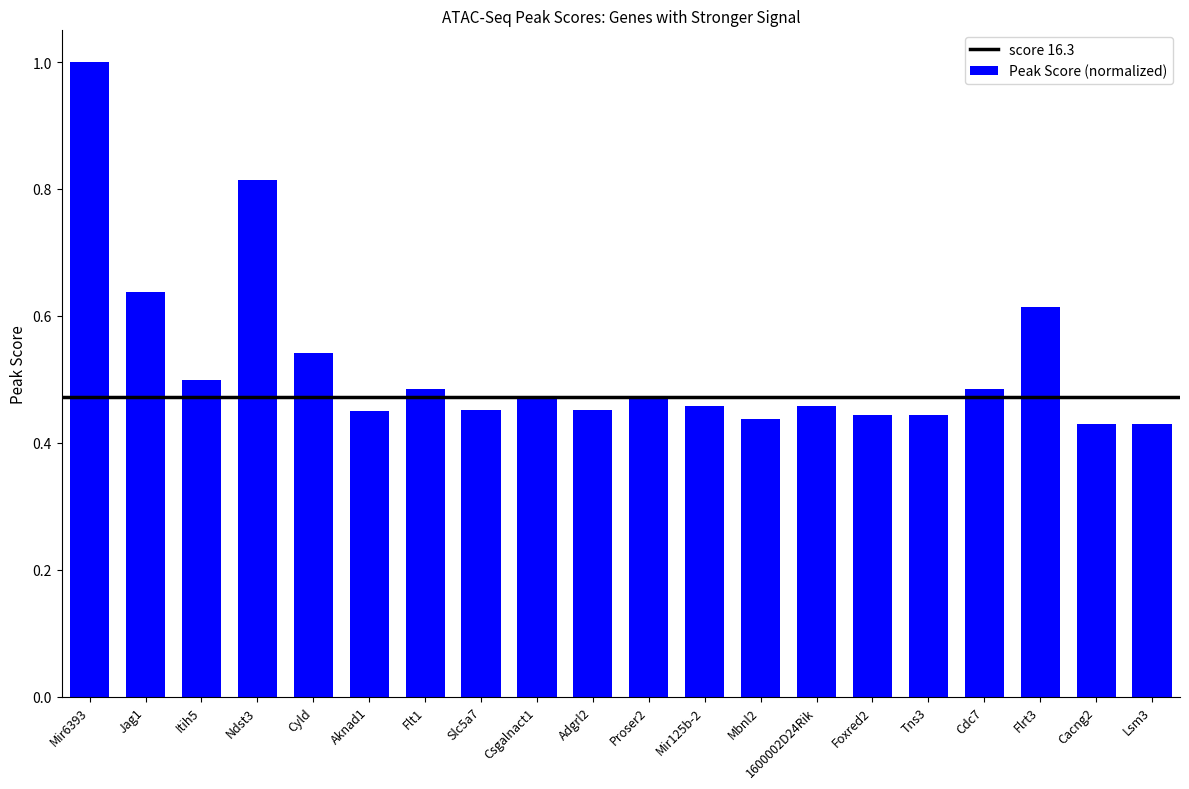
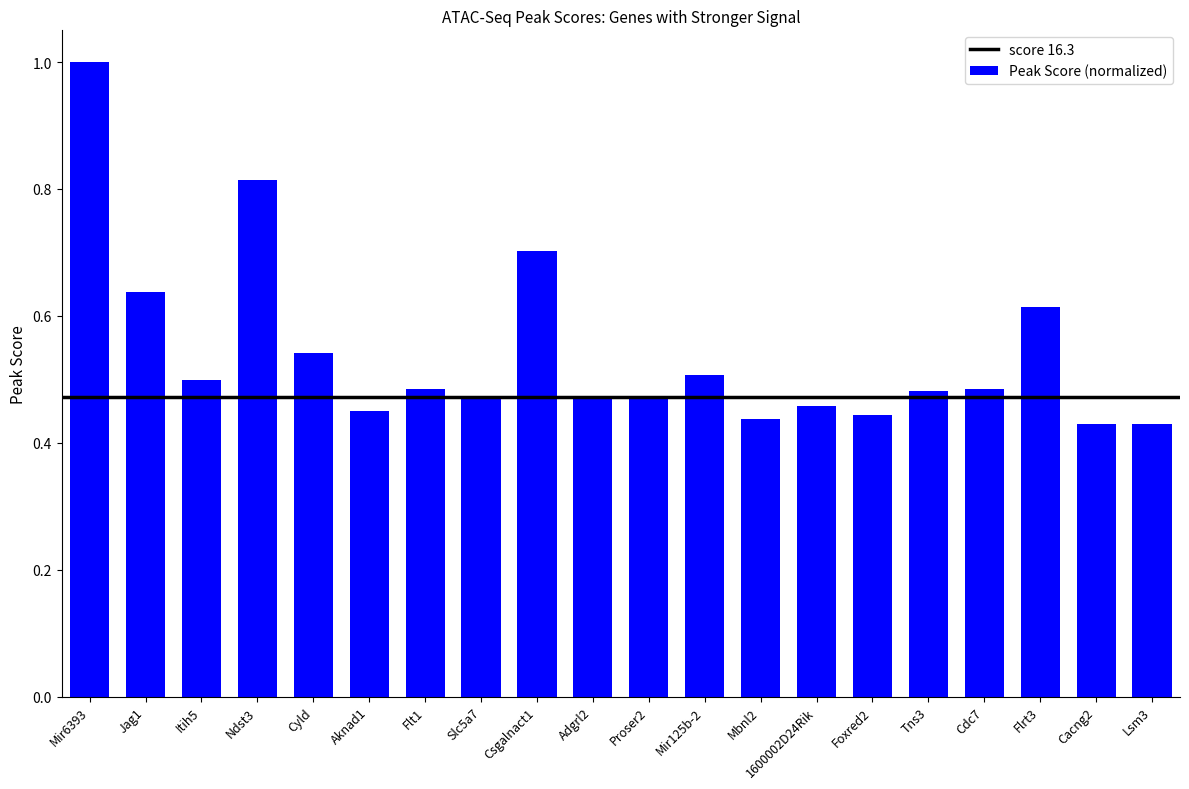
Slc5a7: 0.45 -> 0.47
Csgalnact1: 0.47 -> 0.70
Adgrl2: 0.45 -> 0.47
Mir125b-2: 0.46 -> 0.51
Tns3: 0.44 -> 0.48
